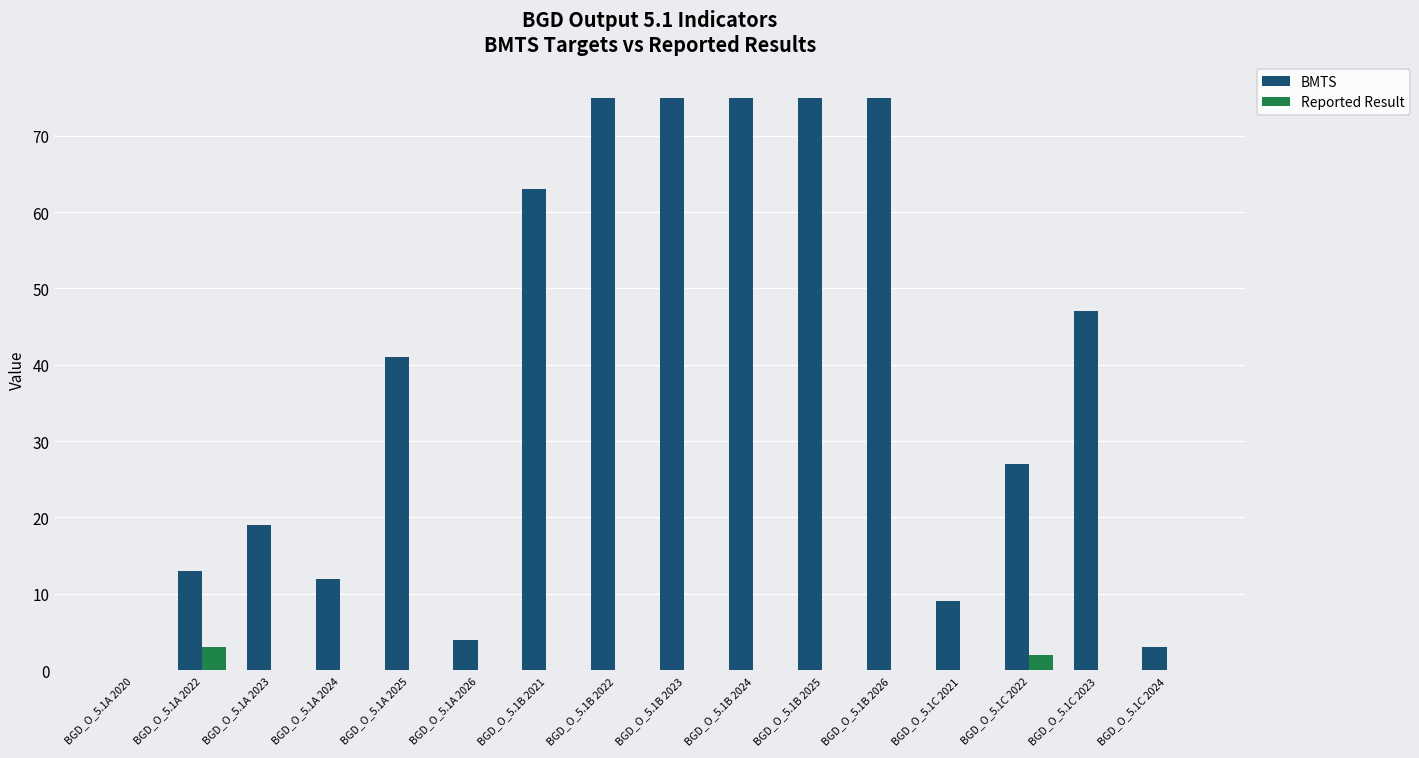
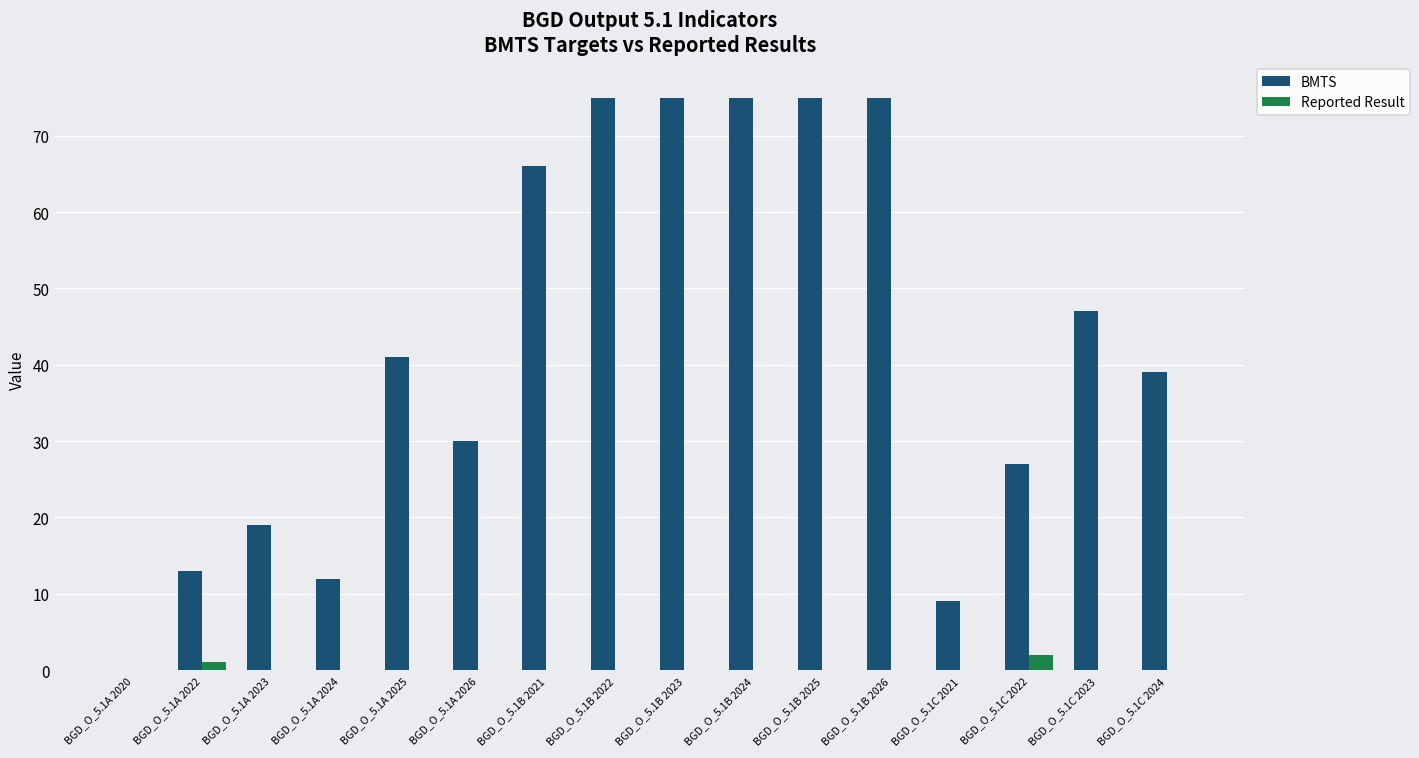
Reported Result, BGD_O_5.1A 2022: 3 -> 1
BMTS, BGD_O_5.1A 2026: 4 -> 30
BMTS, BGD_O_5.1B 2021: 63 -> 66
BMTS, BGD_O_5.1C 2024: 3 -> 39
